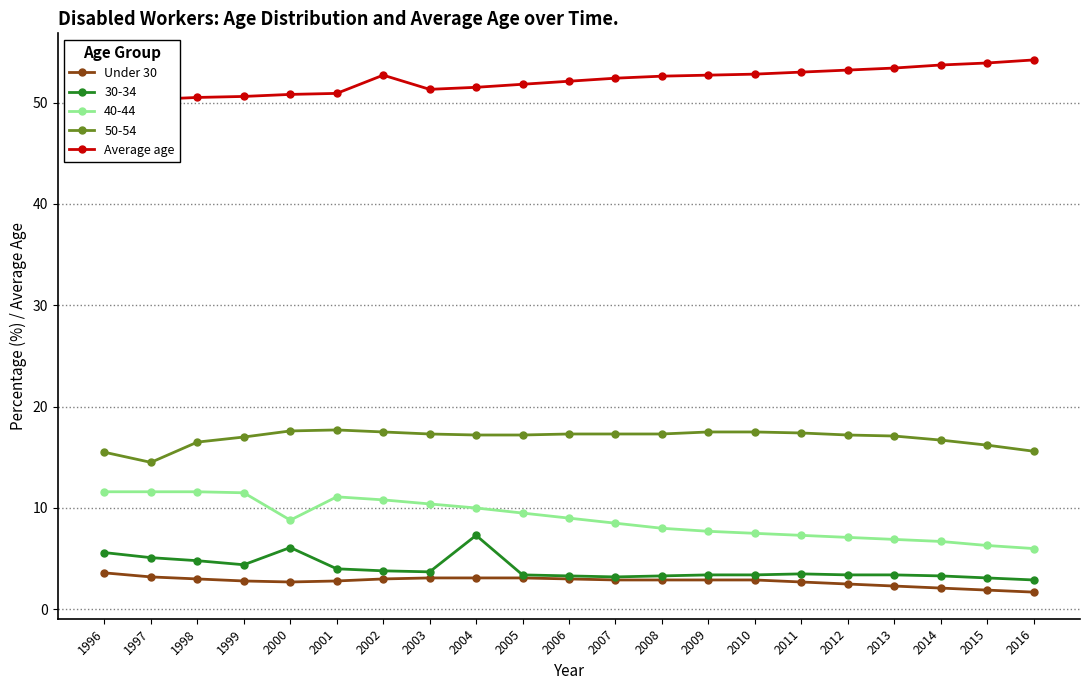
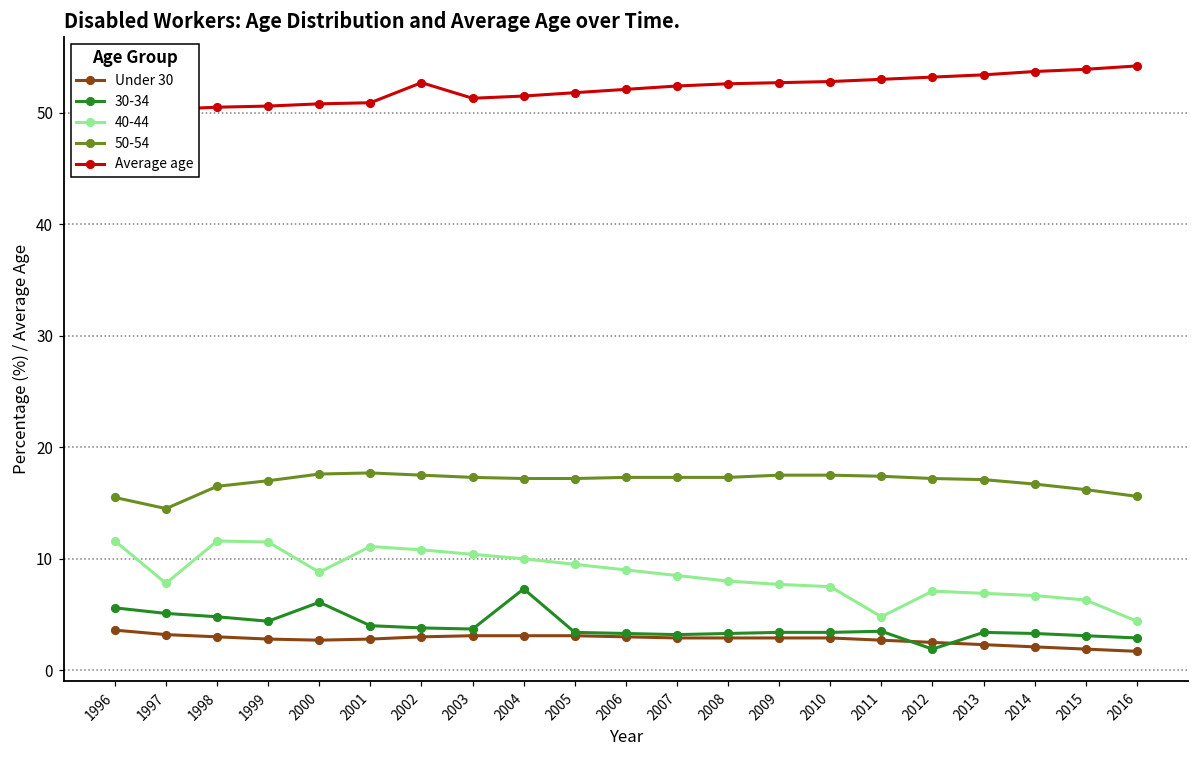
40-44, 1997: 11.6 -> 7.8
40-44, 2011: 7.3 -> 4.8
30-34, 2012: 3.4 -> 1.9
40-44, 2016: 6.0 -> 4.4
